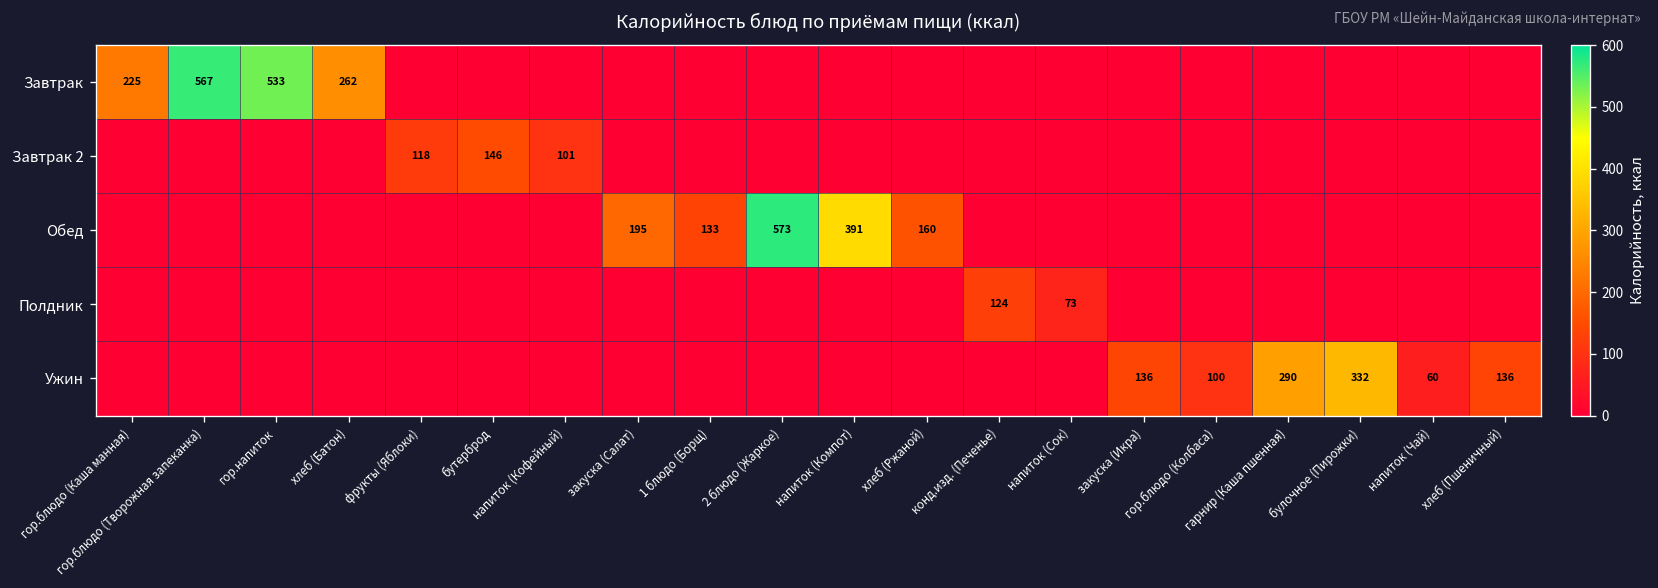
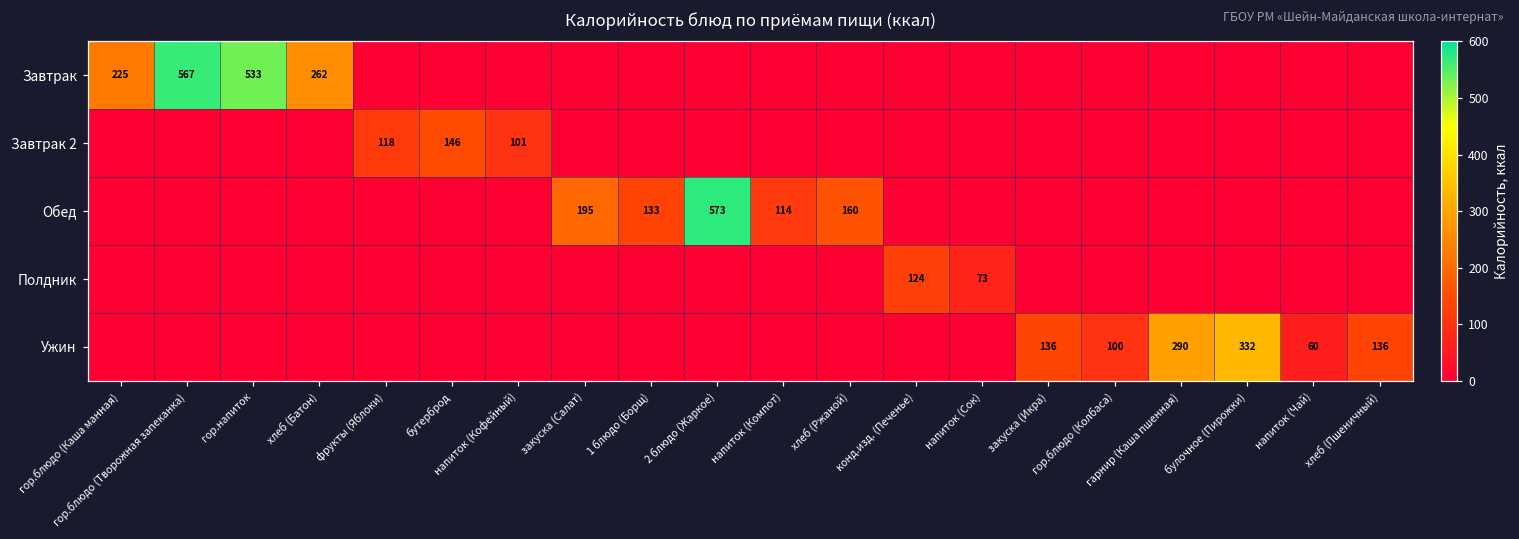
Обед, напиток (Компот): 391 -> 114
